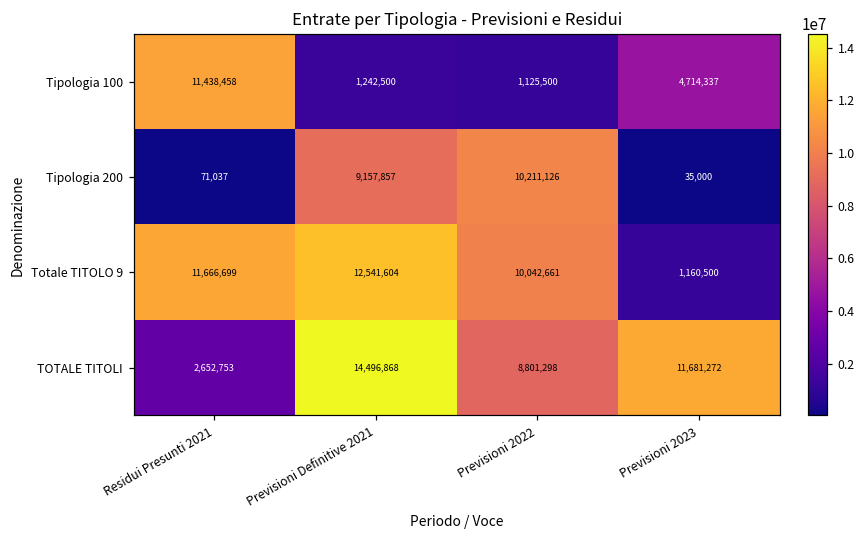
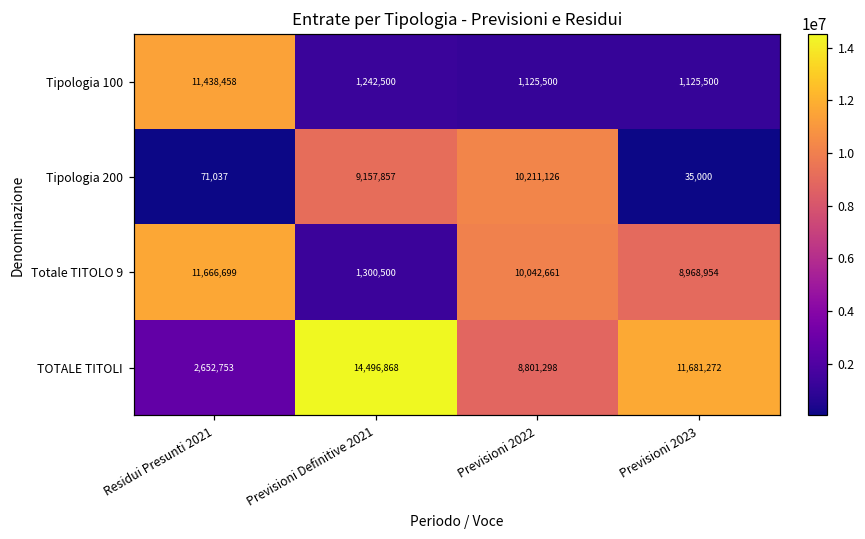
Tipologia 100, Previsioni 2023: 4,714,337 -> 1,125,500
Totale TITOLO 9, Previsioni Definitive 2021: 12,541,604 -> 1,300,500
Totale TITOLO 9, Previsioni 2023: 1,160,500 -> 8,968,954
